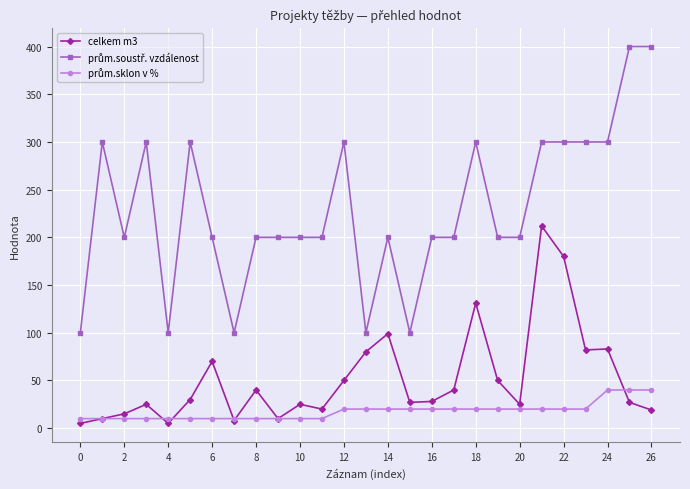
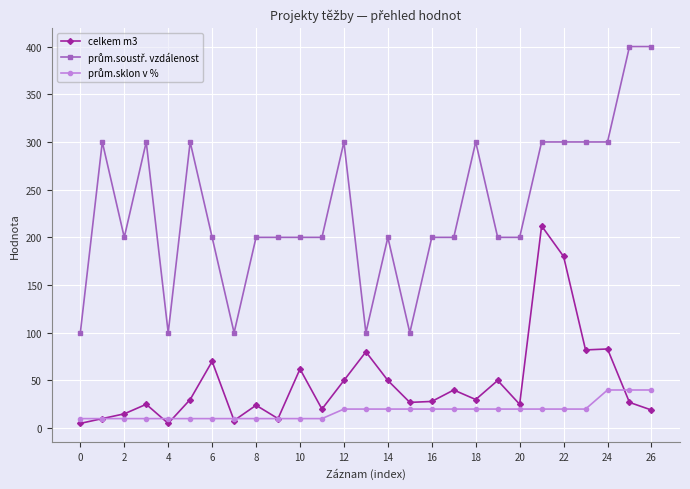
celkem m3, 8: 40 -> 20
celkem m3, 10: 30 -> 60
celkem m3, 14: 100 -> 50
celkem m3, 18: 130 -> 30
